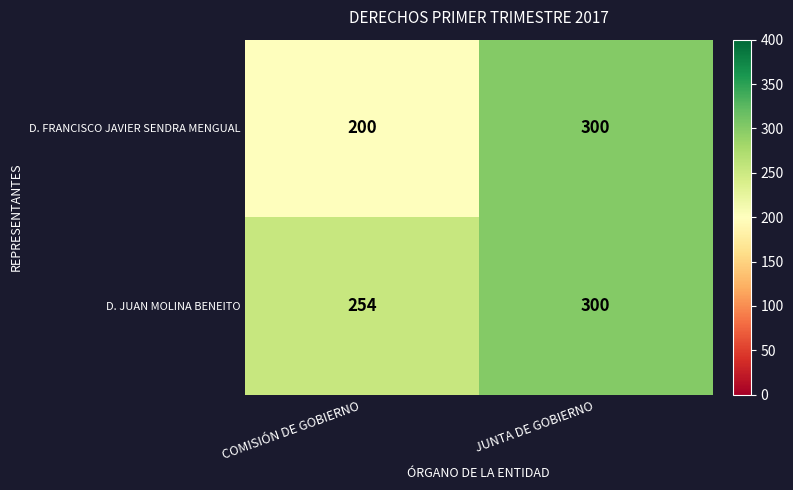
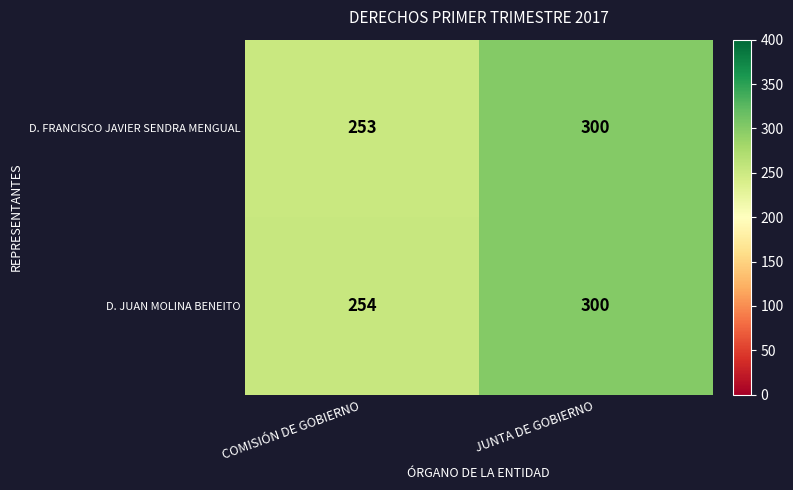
D. FRANCISCO JAVIER SENDRA MENGUAL, COMISIÓN DE GOBIERNO: 200 -> 253
